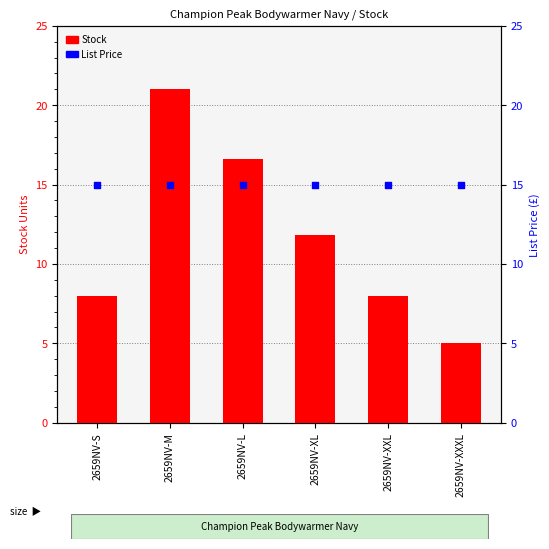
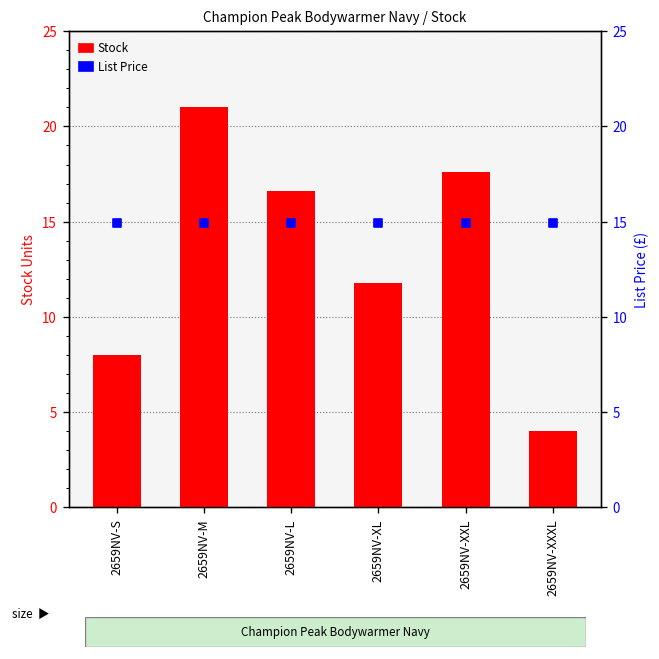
Stock, 2659NV-XXL: 8.0 -> 17.6
Stock, 2659NV-XXXL: 5 -> 4
